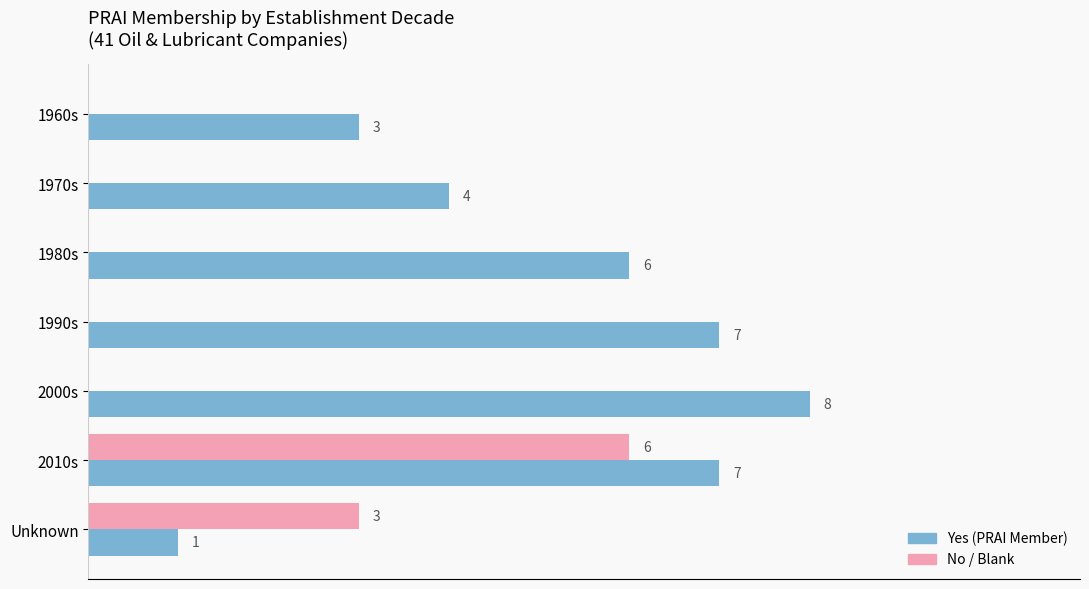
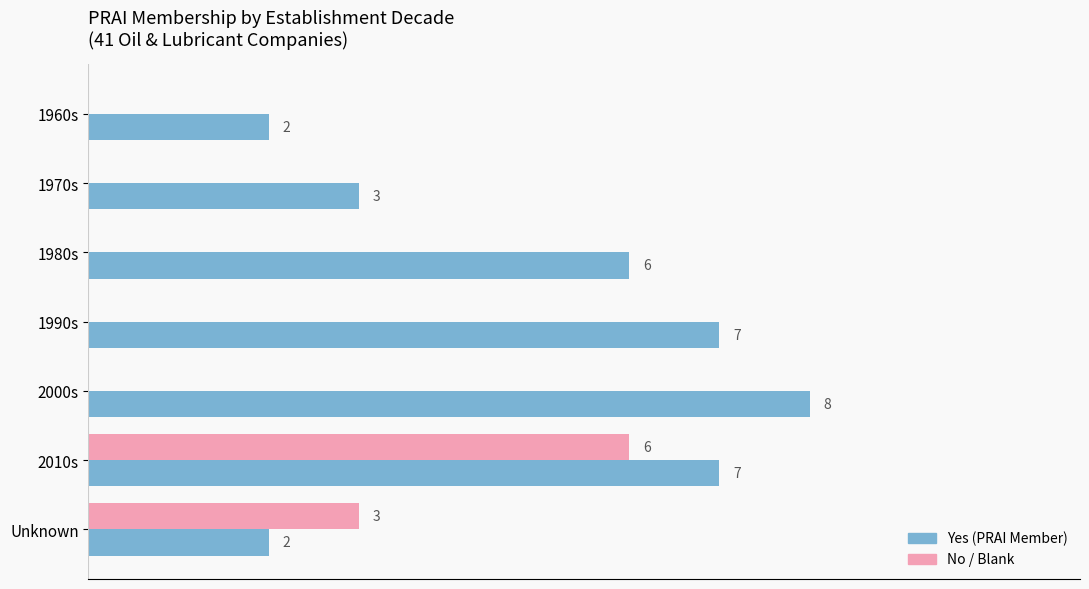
Yes (PRAI Member), 1960s: 3 -> 2
Yes (PRAI Member), 1970s: 4 -> 3
Yes (PRAI Member), Unknown: 1 -> 2
